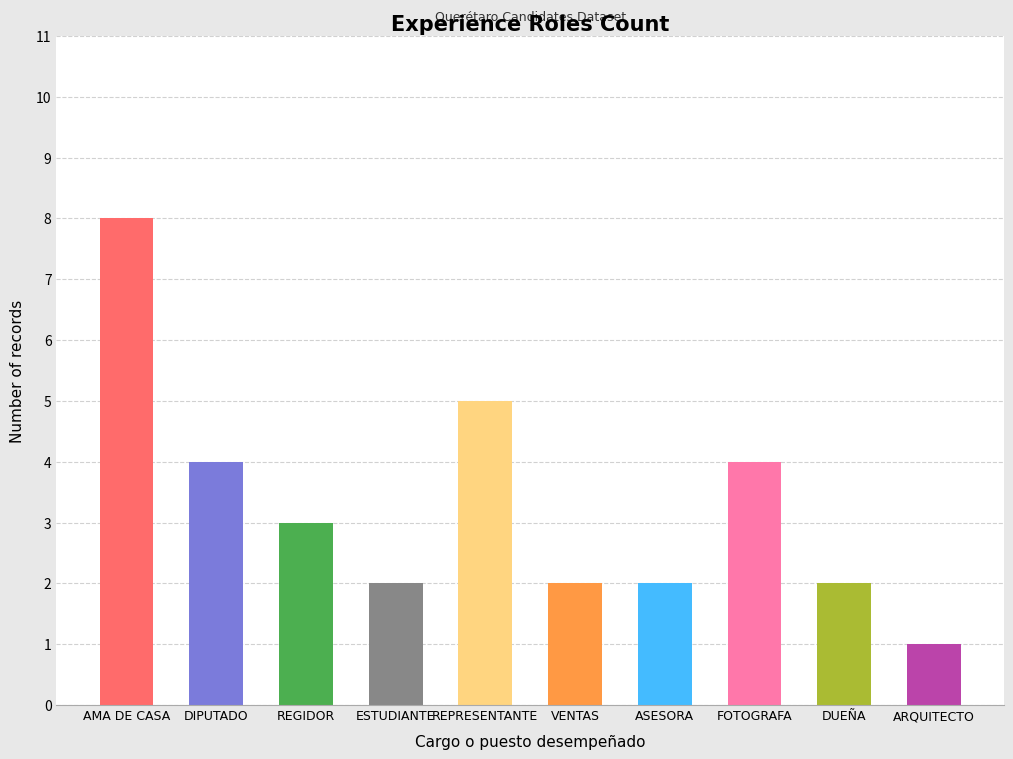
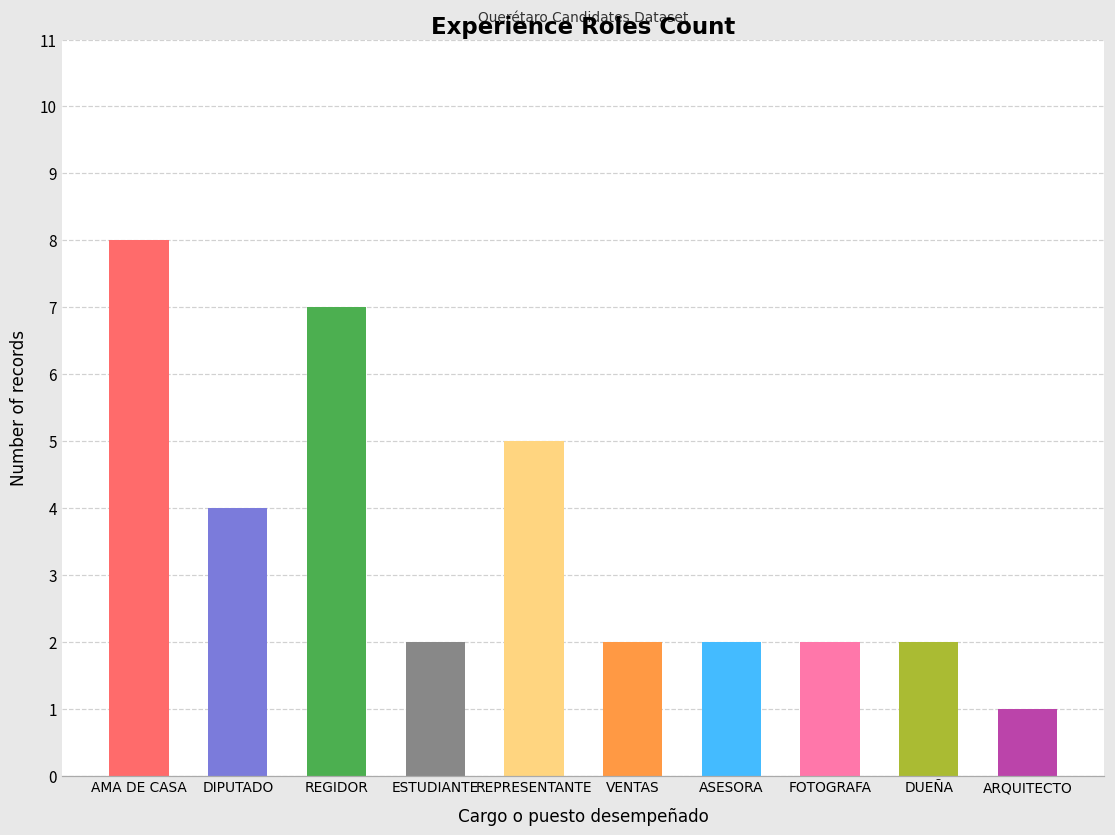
REGIDOR: 3 -> 7
FOTOGRAFA: 4 -> 2
